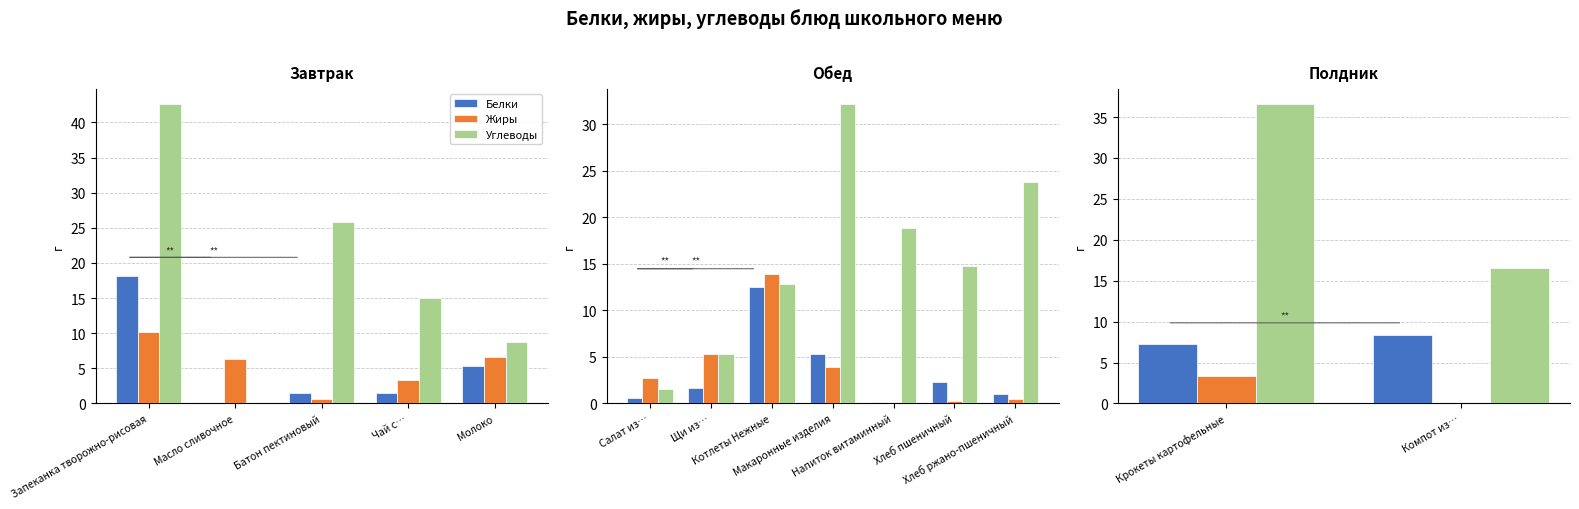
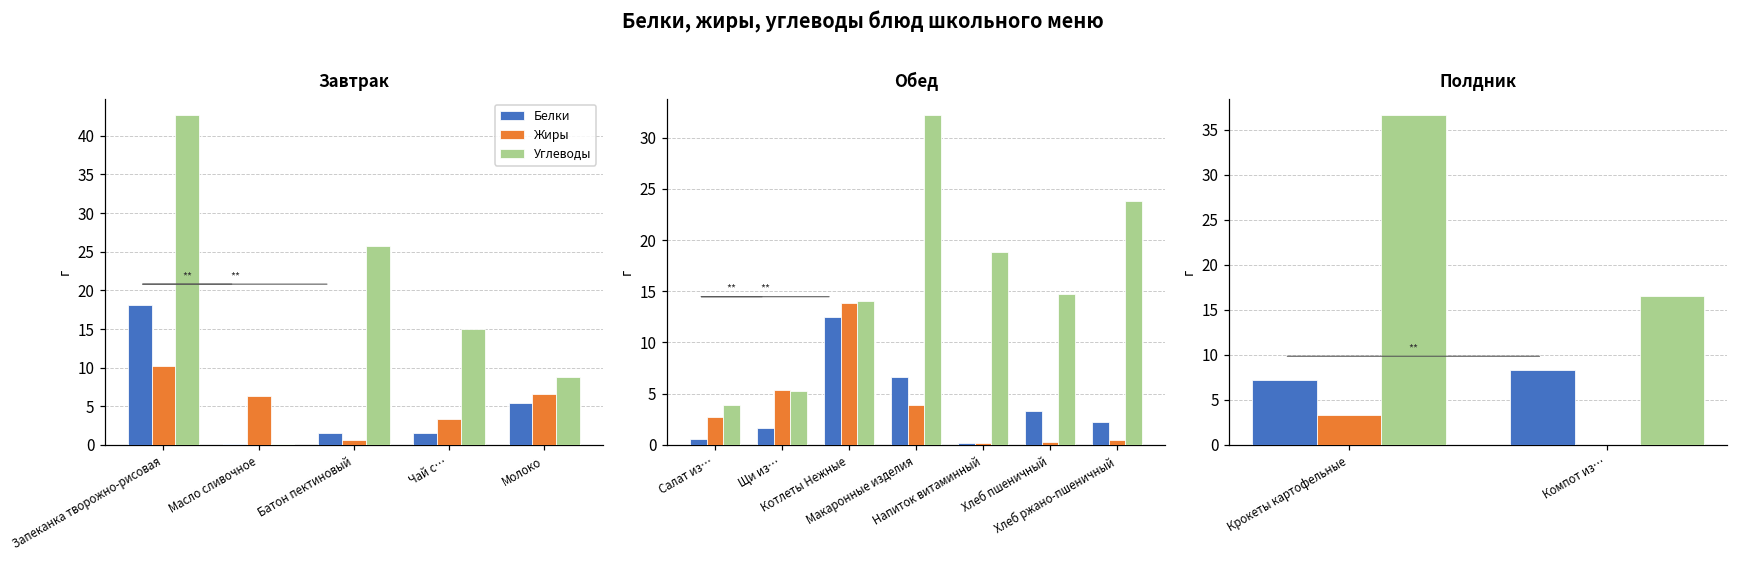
Обед, Углеводы, Салат из…: 2 -> 4
Обед, Углеводы, Котлеты Нежные: 13 -> 14
Обед, Белки, Макаронные изделия: 5 -> 7
Обед, Белки, Хлеб пшеничный: 2 -> 3
Обед, Белки, Хлеб ржано-пшеничный: 1 -> 2
